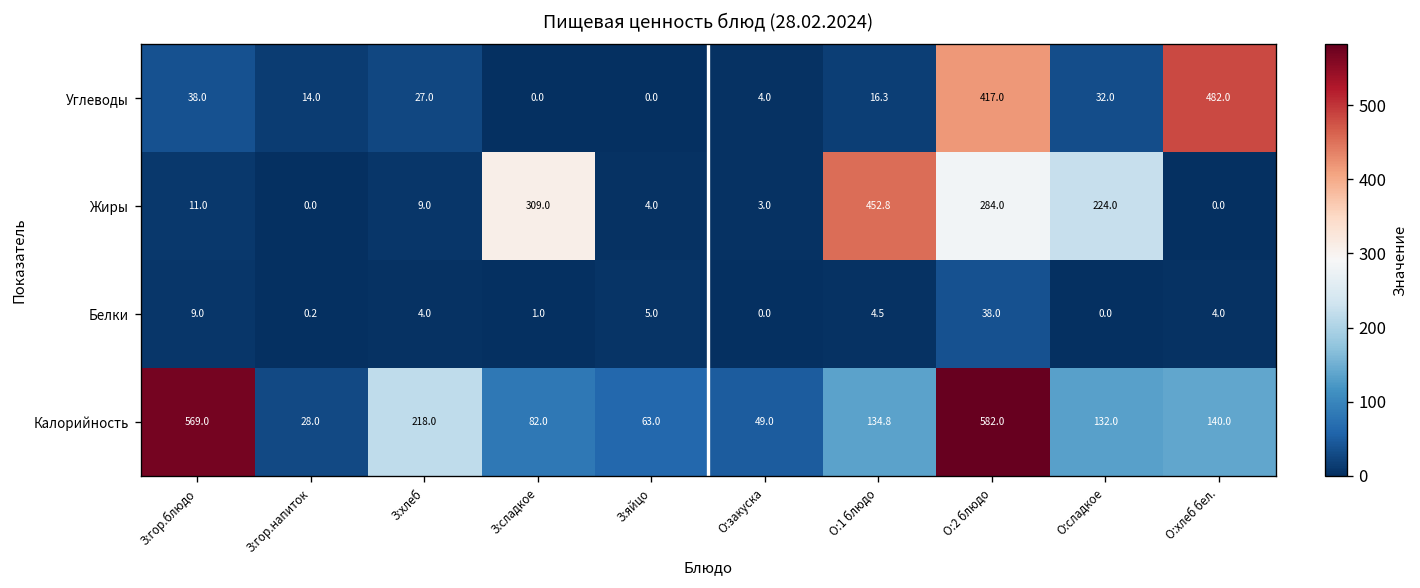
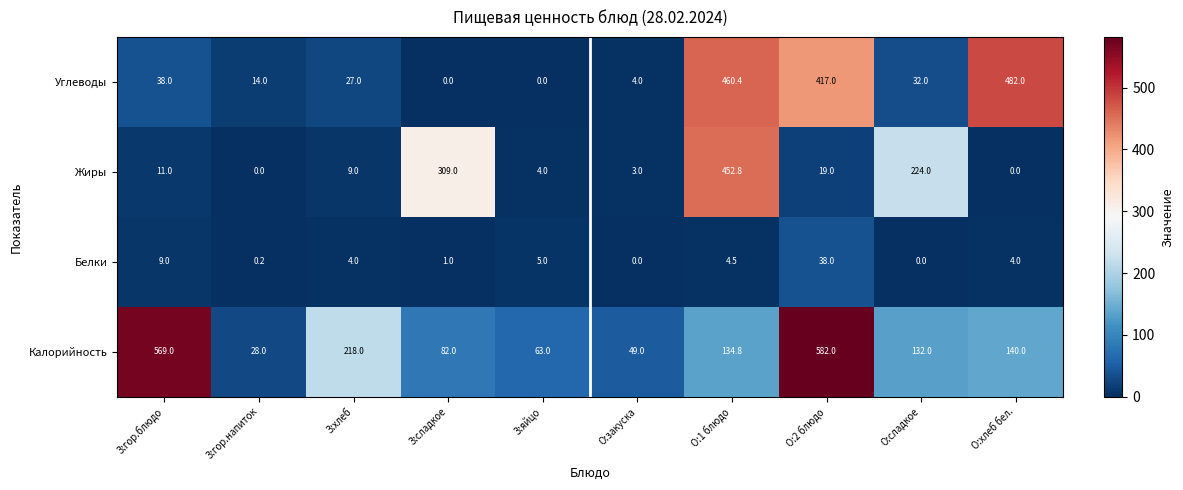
Углеводы, О:1 блюдо: 16.3 -> 460.4
Жиры, О:2 блюдо: 284.0 -> 19.0
